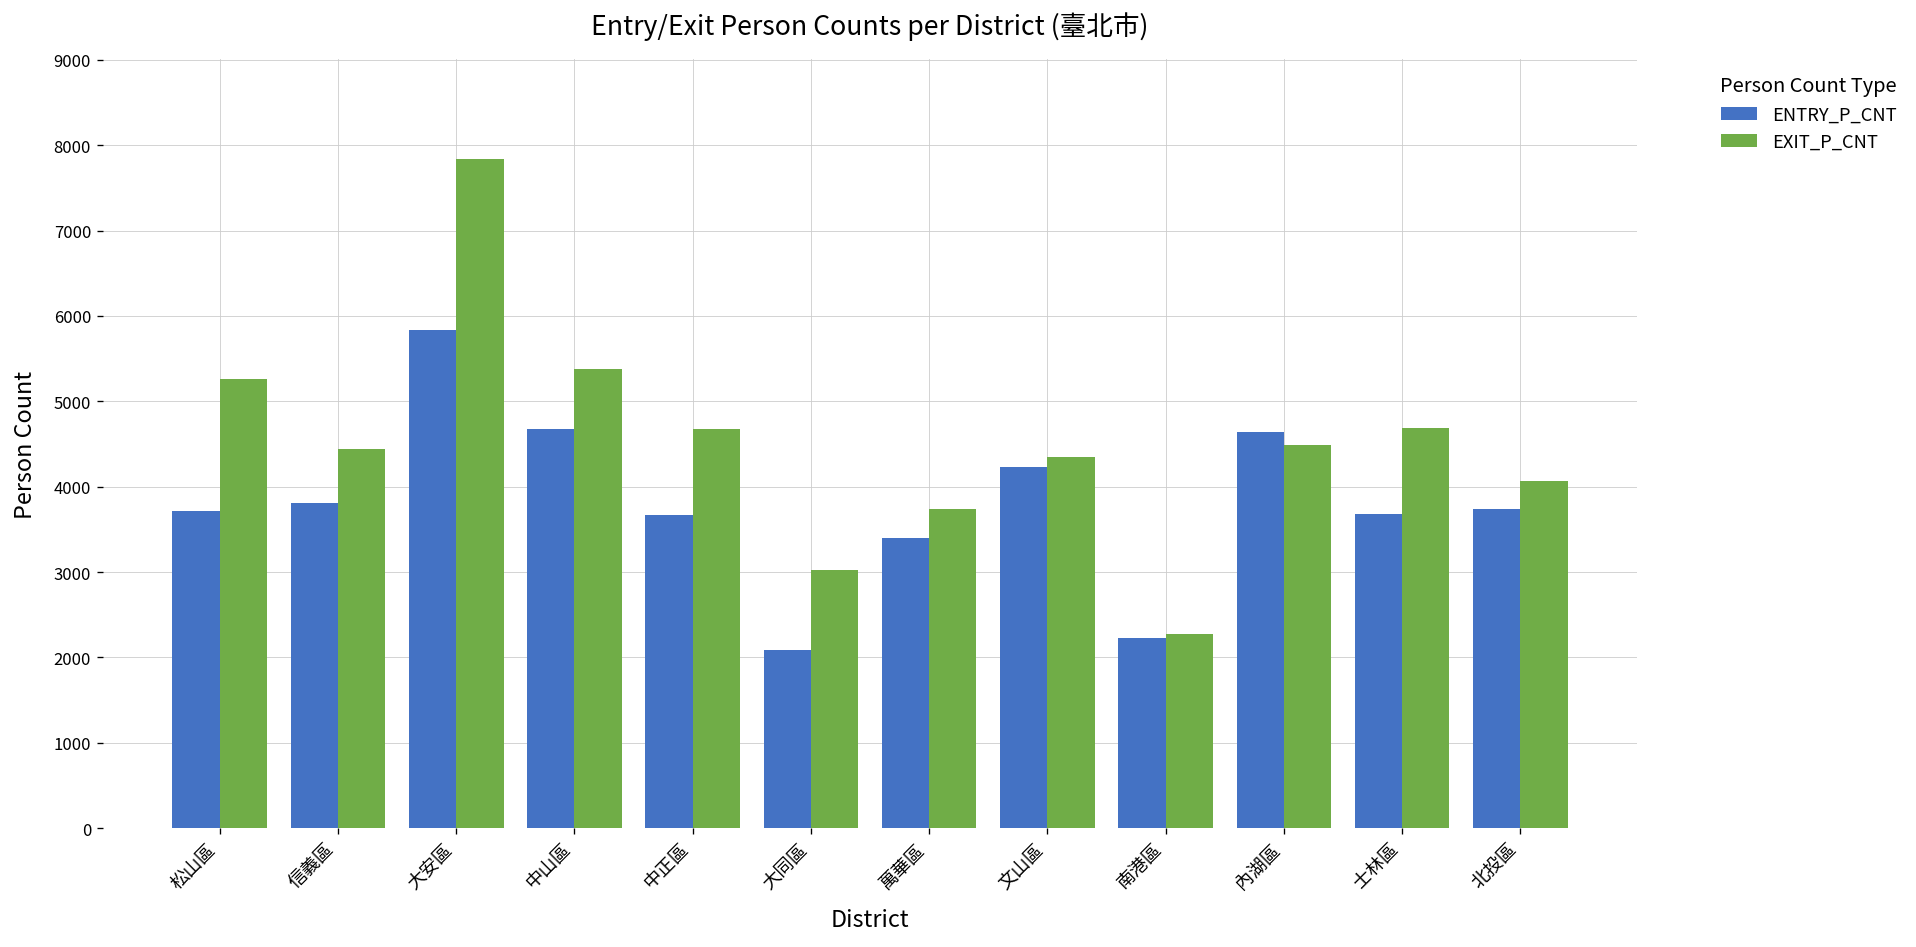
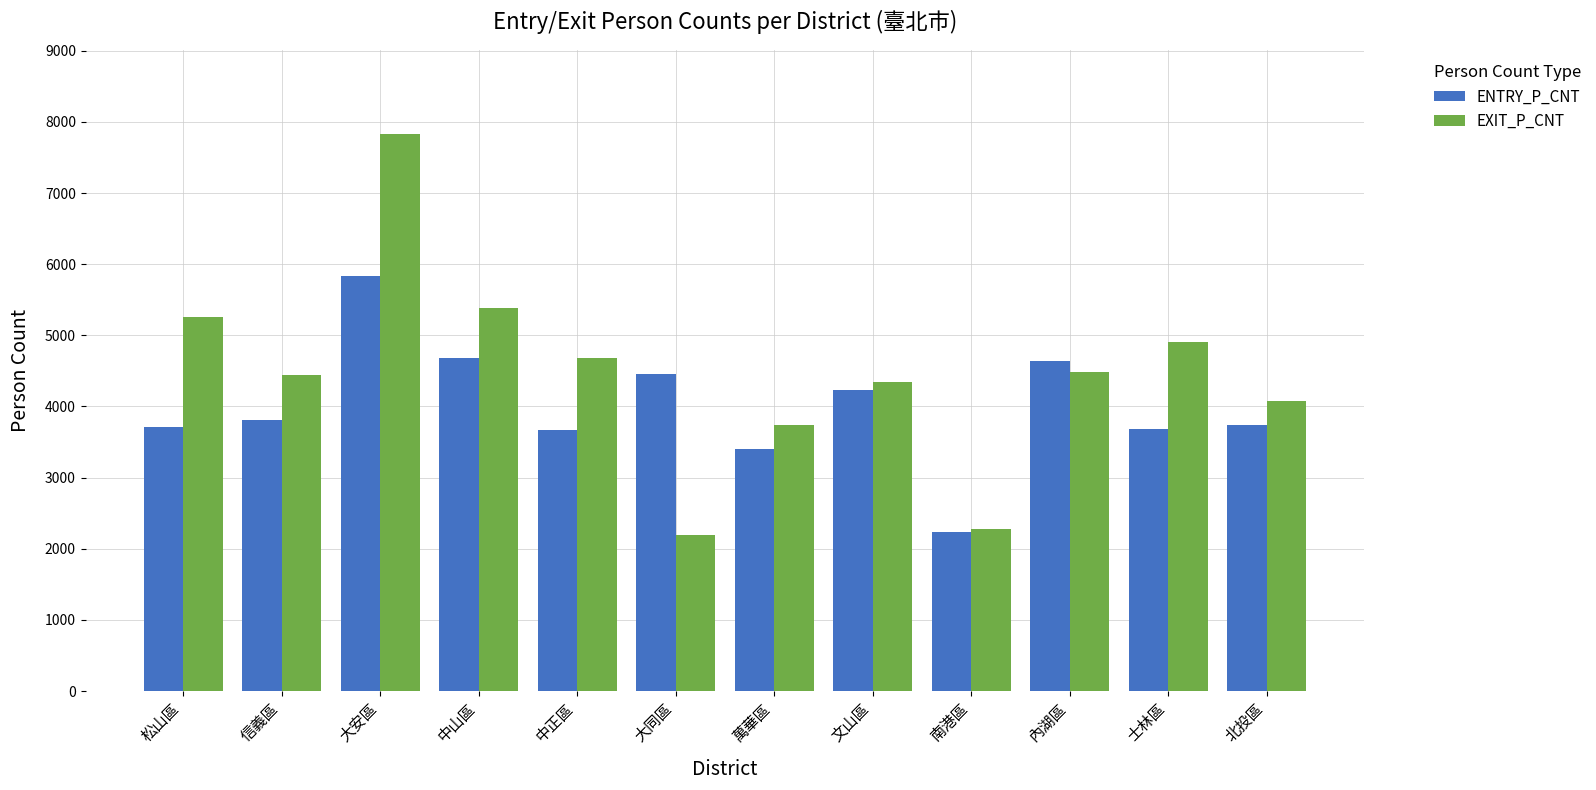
ENTRY_P_CNT, 大同區: 2100 -> 4500
EXIT_P_CNT, 大同區: 3000 -> 2200
EXIT_P_CNT, 士林區: 4700 -> 4900
